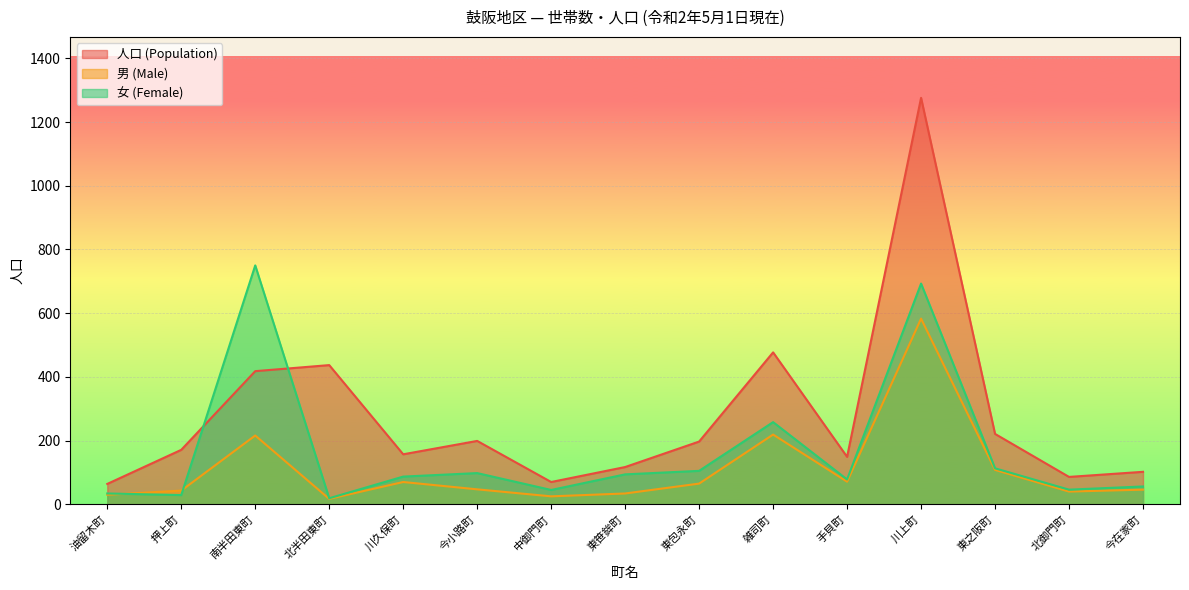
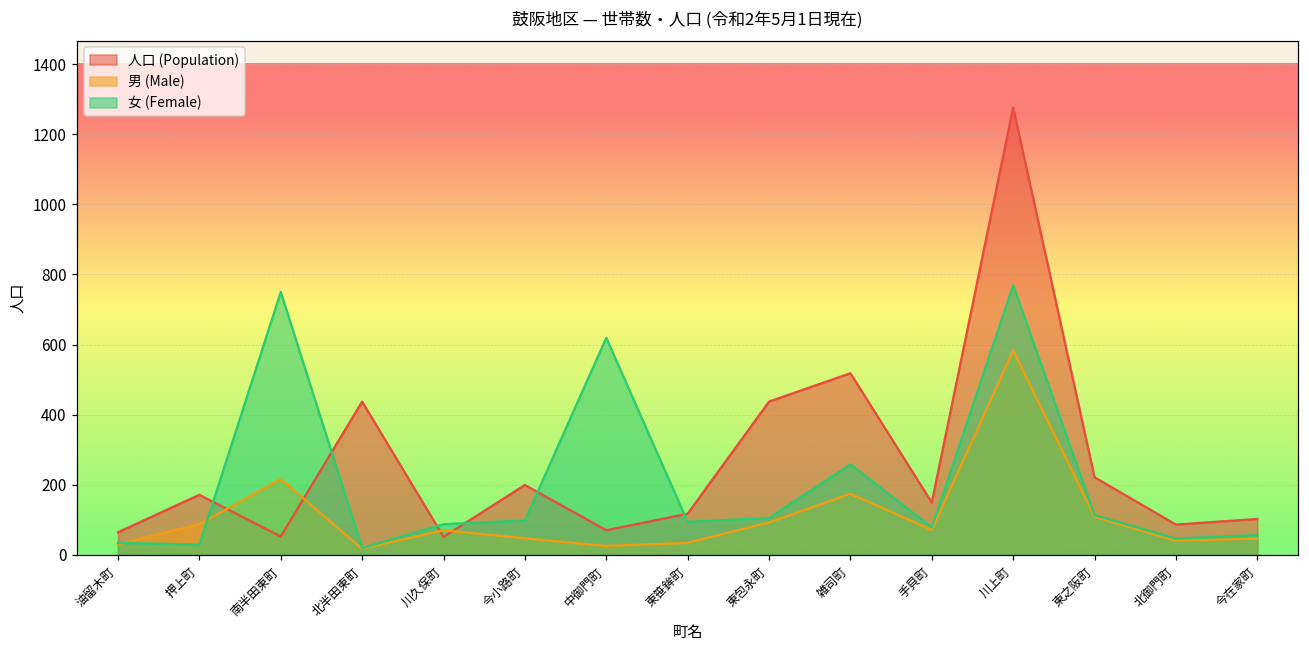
男 (Male), 押上町: 40 -> 90
人口 (Population), 南半田東町: 420 -> 50
人口 (Population), 川久保町: 160 -> 50
女 (Female), 中御門町: 50 -> 620
人口 (Population), 東包永町: 200 -> 440
男 (Male), 東包永町: 70 -> 90
人口 (Population), 雑司町: 480 -> 520
男 (Male), 雑司町: 220 -> 170
女 (Female), 川上町: 690 -> 770
